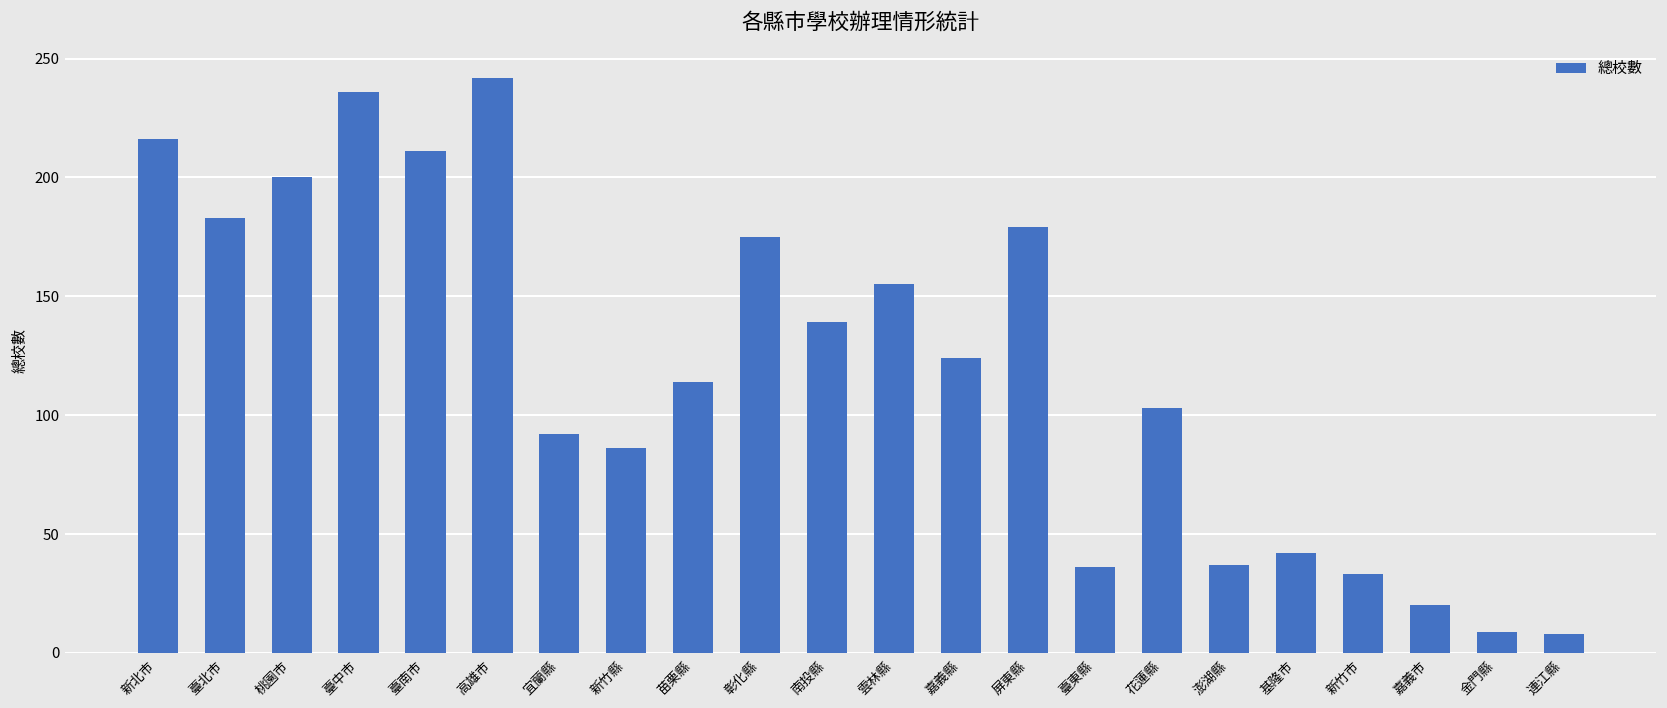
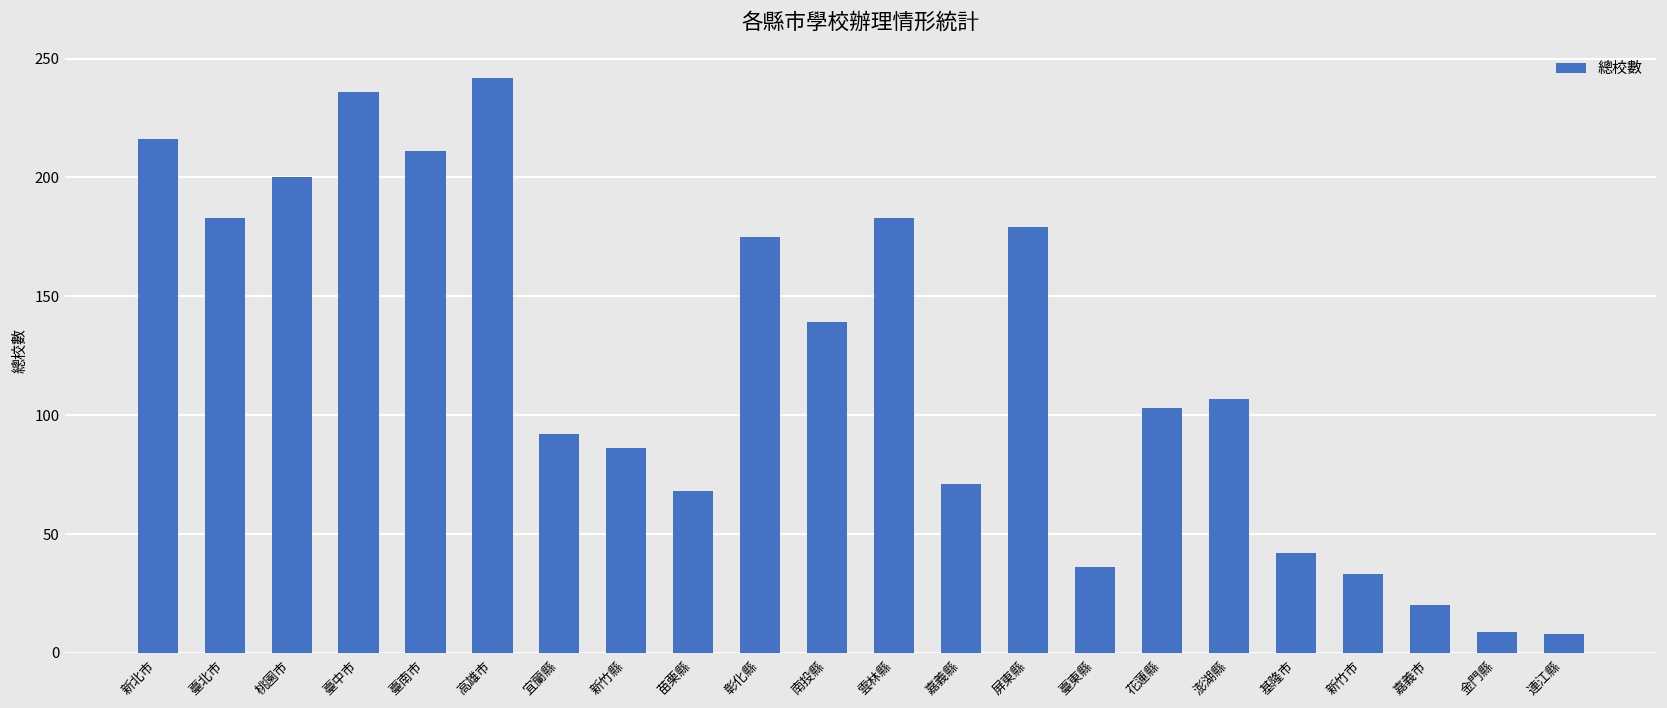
苗栗縣: 114 -> 68
雲林縣: 155 -> 183
嘉義縣: 124 -> 71
澎湖縣: 37 -> 107
